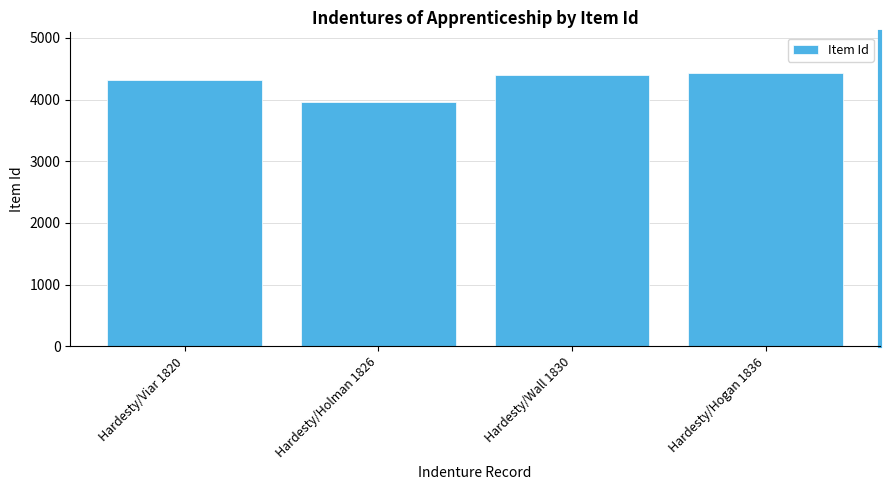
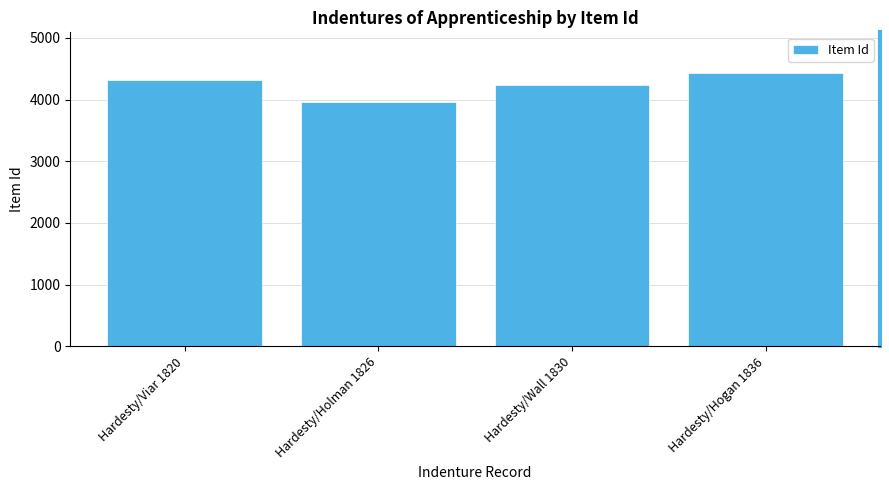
Hardesty/Wall 1830: 4400 -> 4200
